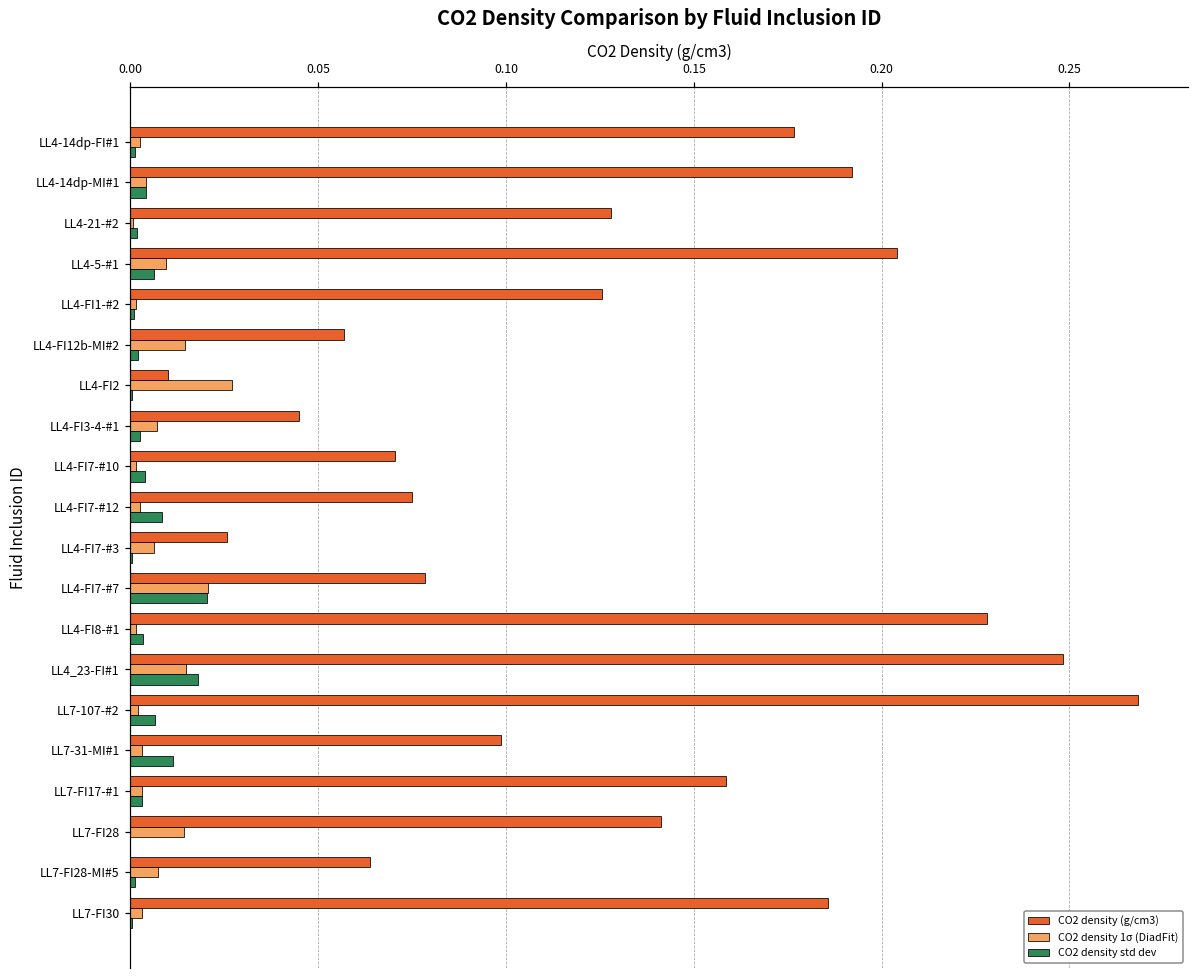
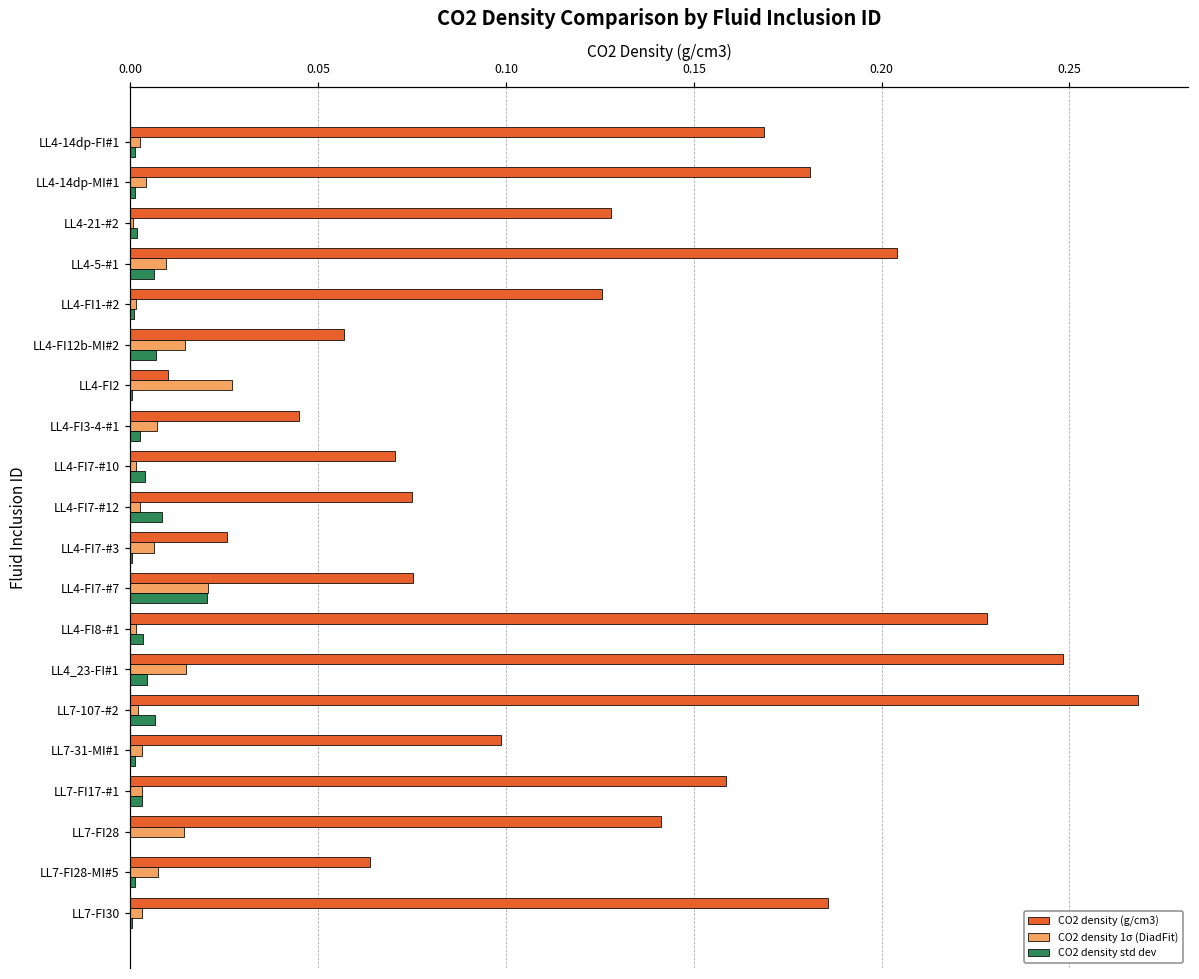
CO2 density (g/cm3), LL4-14dp-FI#1: 0.177 -> 0.169
CO2 density (g/cm3), LL4-14dp-MI#1: 0.192 -> 0.181
CO2 density std dev, LL4-14dp-MI#1: 0.004 -> 0.001
CO2 density std dev, LL4-FI12b-MI#2: 0.002 -> 0.007
CO2 density (g/cm3), LL4-FI7-#7: 0.079 -> 0.075
CO2 density std dev, LL4_23-FI#1: 0.018 -> 0.004
CO2 density std dev, LL7-31-MI#1: 0.011 -> 0.001
